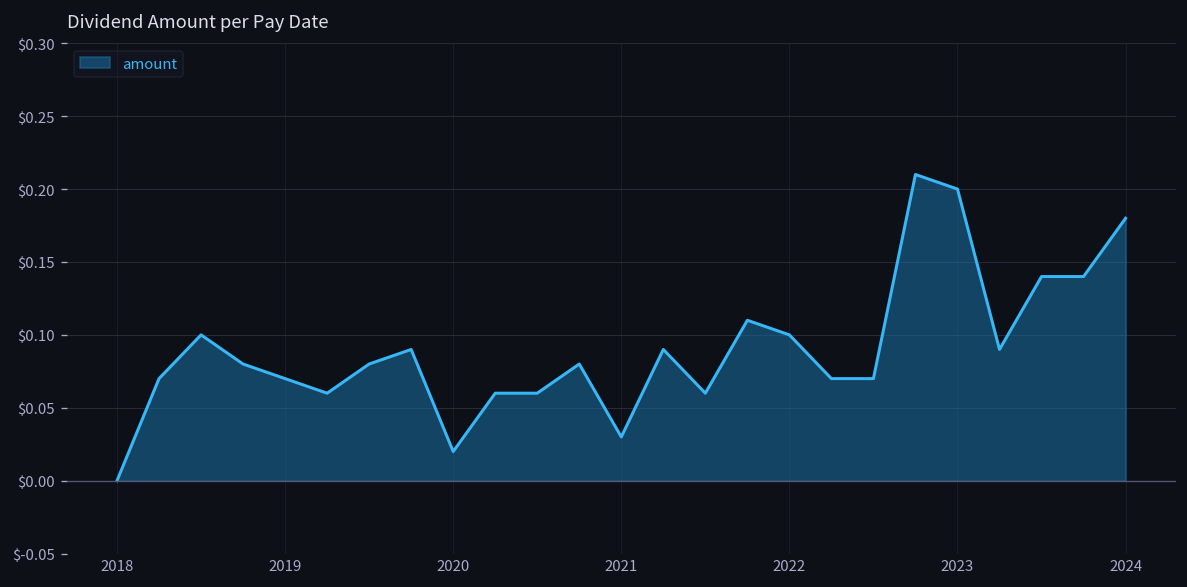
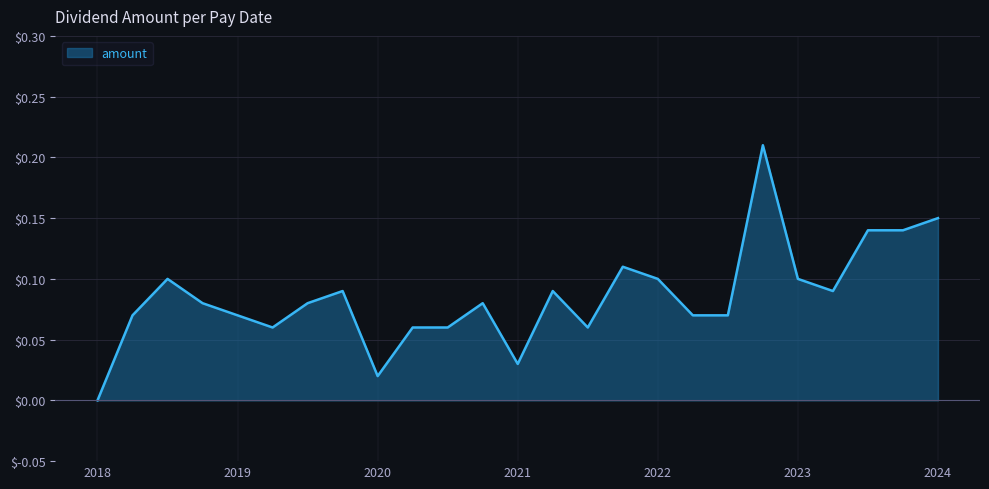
2023: $0.2 -> $0.1
2024: $0.18 -> $0.15
